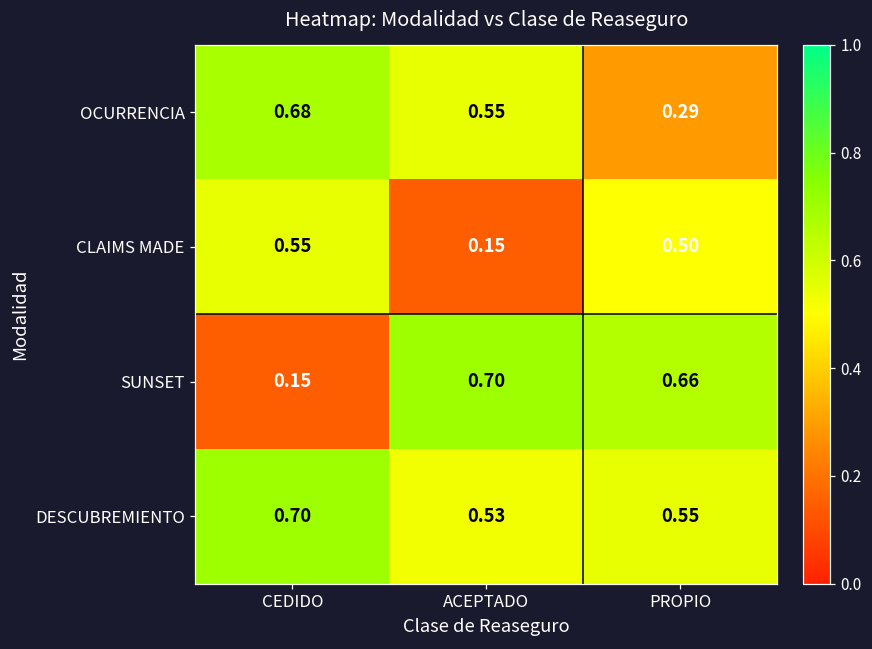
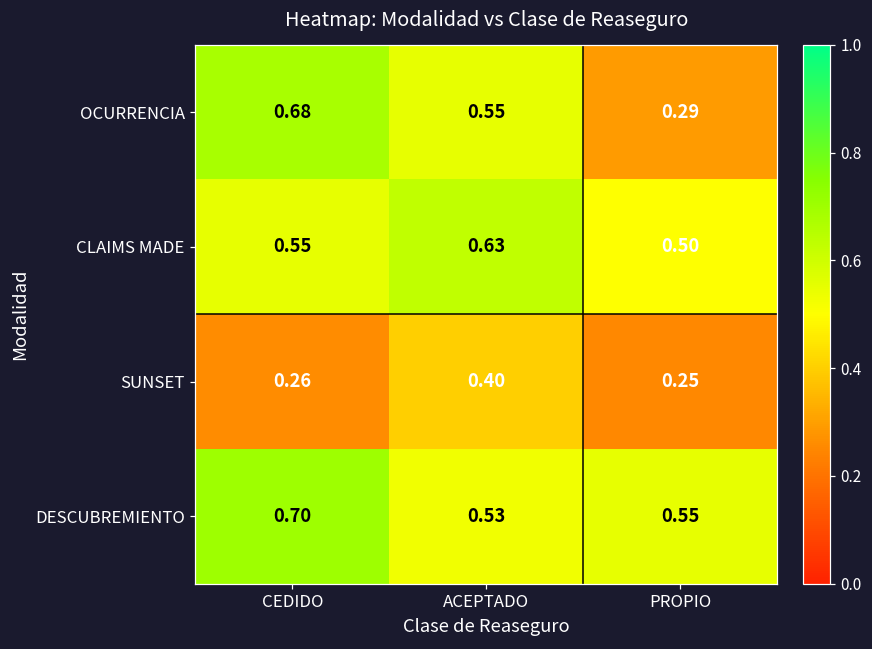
CLAIMS MADE, ACEPTADO: 0.15 -> 0.63
SUNSET, CEDIDO: 0.15 -> 0.26
SUNSET, ACEPTADO: 0.70 -> 0.40
SUNSET, PROPIO: 0.66 -> 0.25
